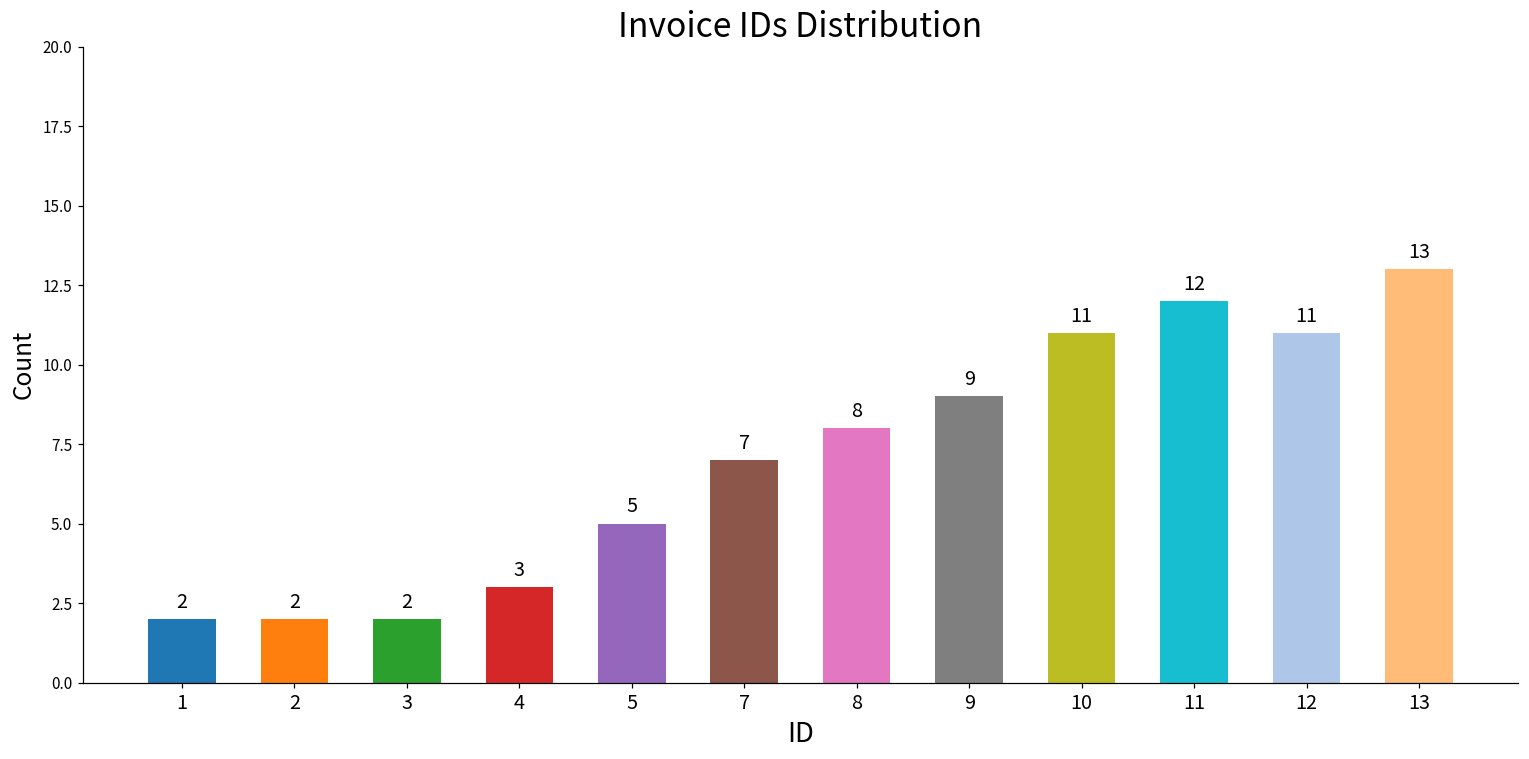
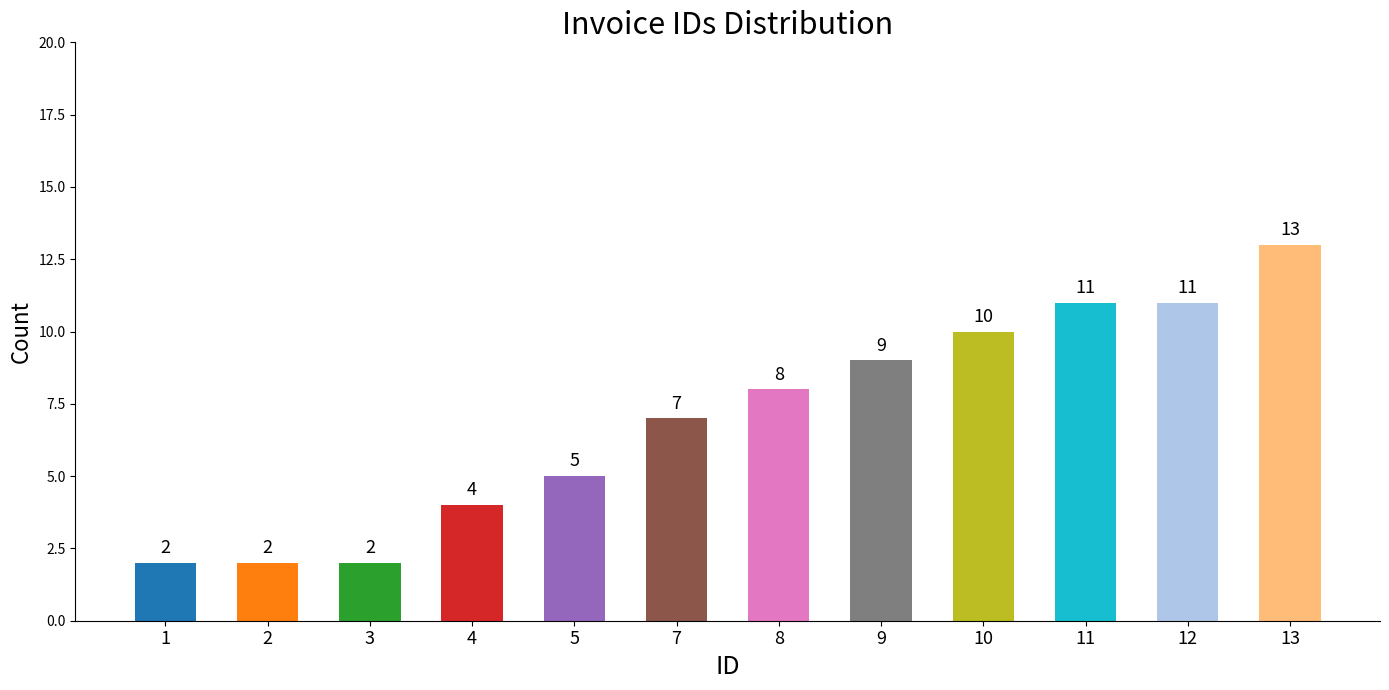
4: 3 -> 4
10: 11 -> 10
11: 12 -> 11
